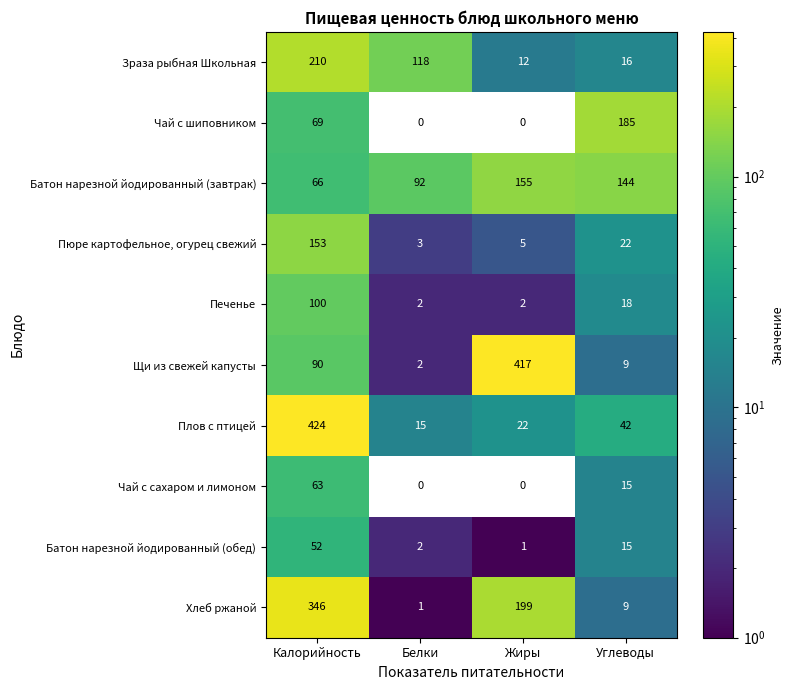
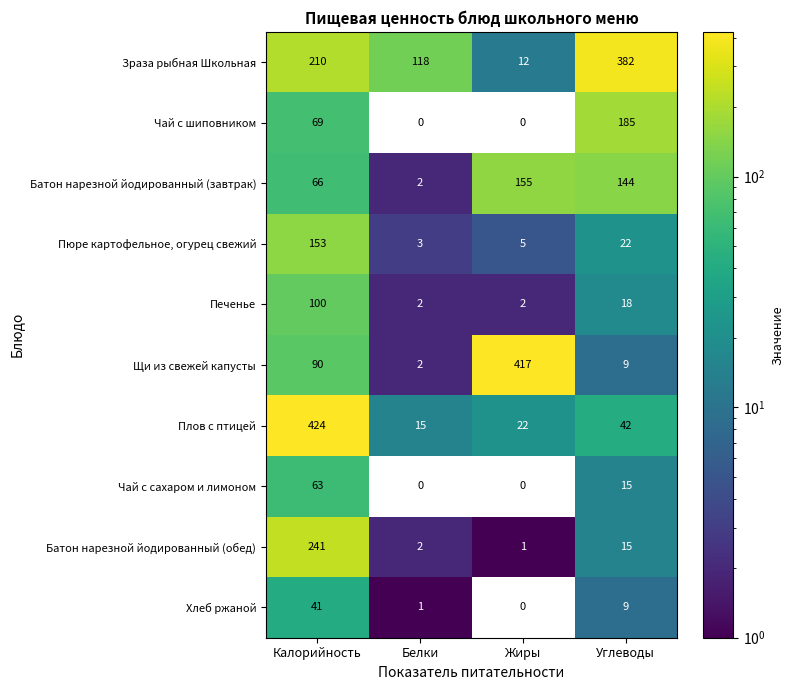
Зраза рыбная Школьная, Углеводы: 16 -> 382
Батон нарезной йодированный (завтрак), Белки: 92 -> 2
Батон нарезной йодированный (обед), Калорийность: 52 -> 241
Хлеб ржаной, Калорийность: 346 -> 41
Хлеб ржаной, Жиры: 199 -> 0
